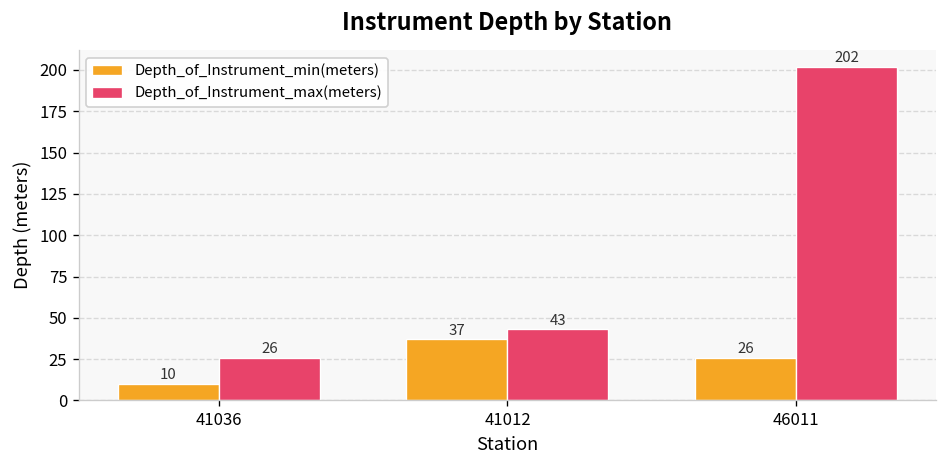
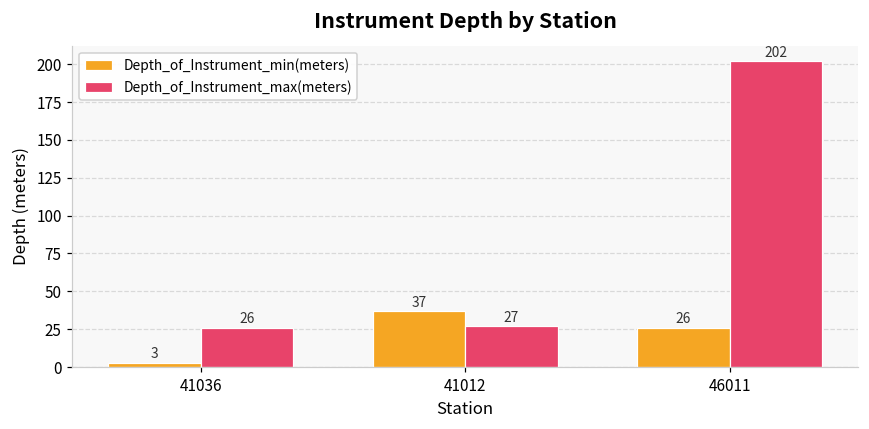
Depth_of_Instrument_min(meters), 41036: 10 -> 3
Depth_of_Instrument_max(meters), 41012: 43 -> 27
